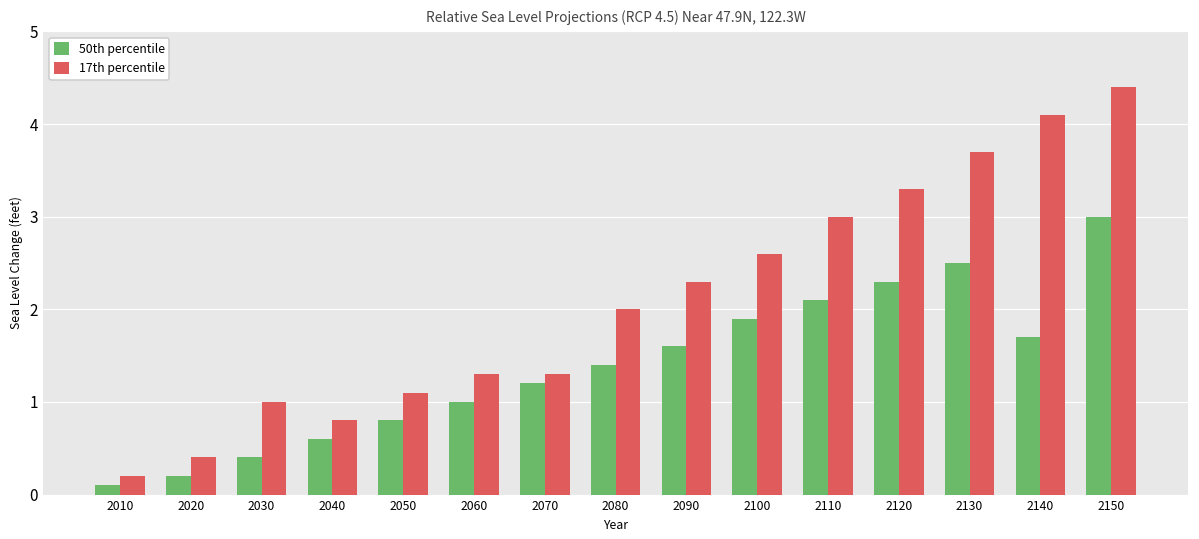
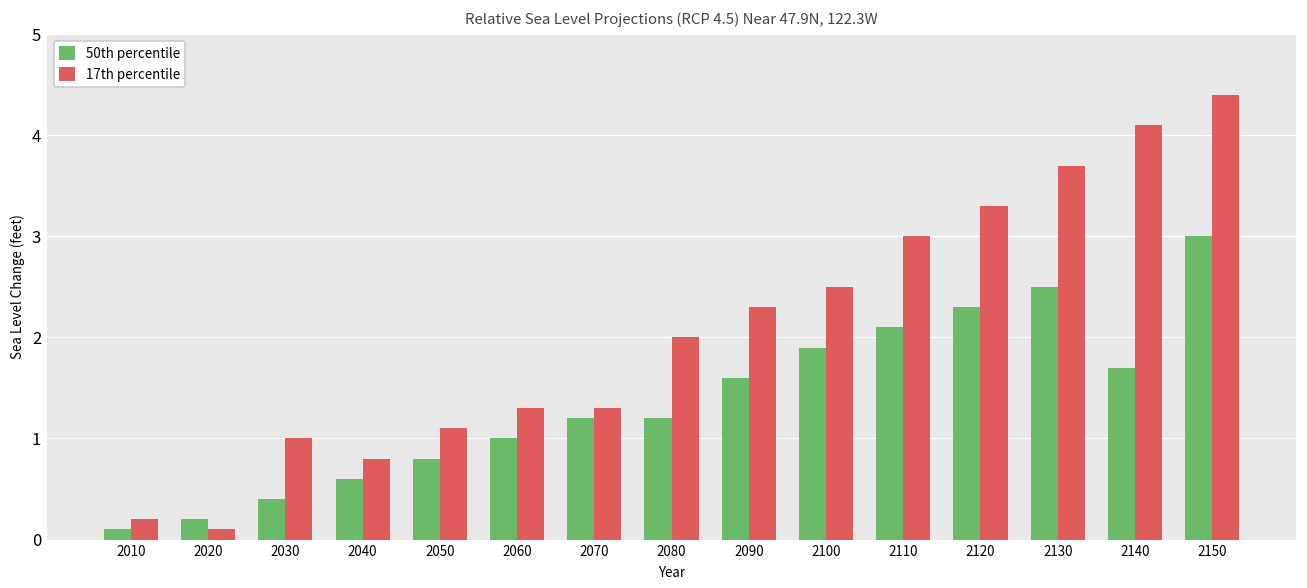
17th percentile, 2020: 0.4 -> 0.1
50th percentile, 2080: 1.4 -> 1.2
17th percentile, 2100: 2.6 -> 2.5
